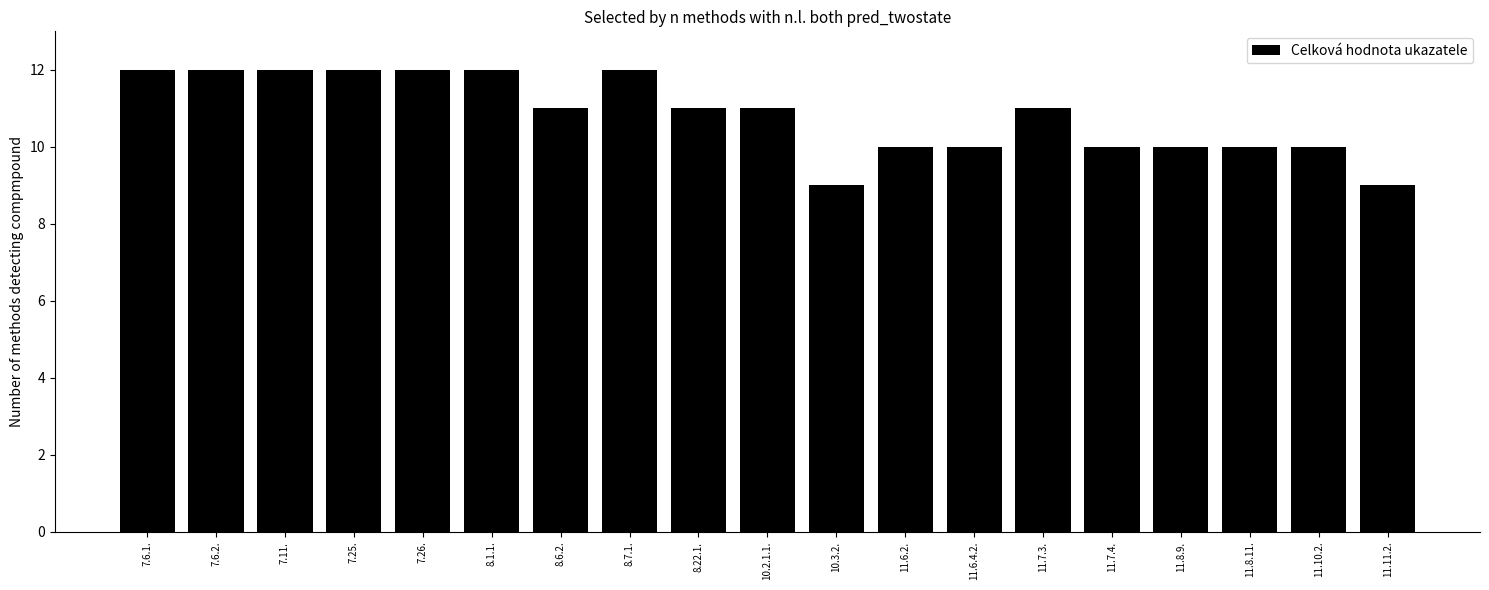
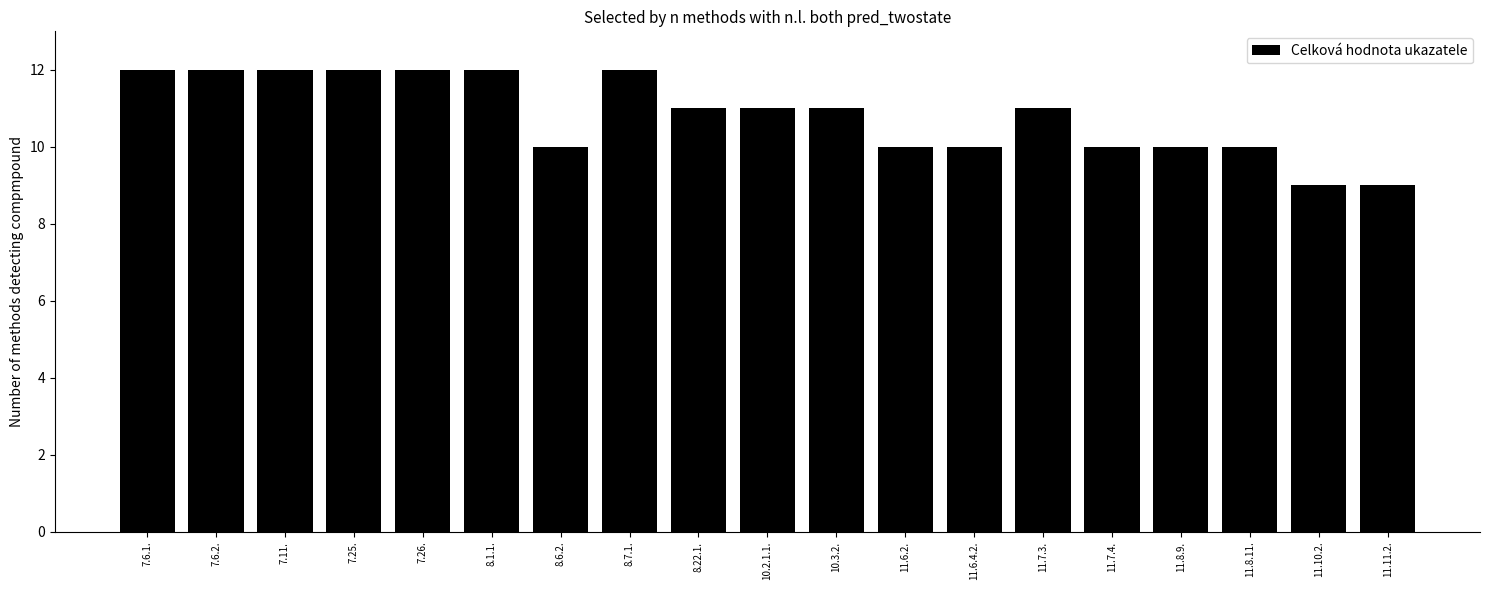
8.6.2.: 11 -> 10
10.3.2.: 9 -> 11
11.10.2.: 10 -> 9
